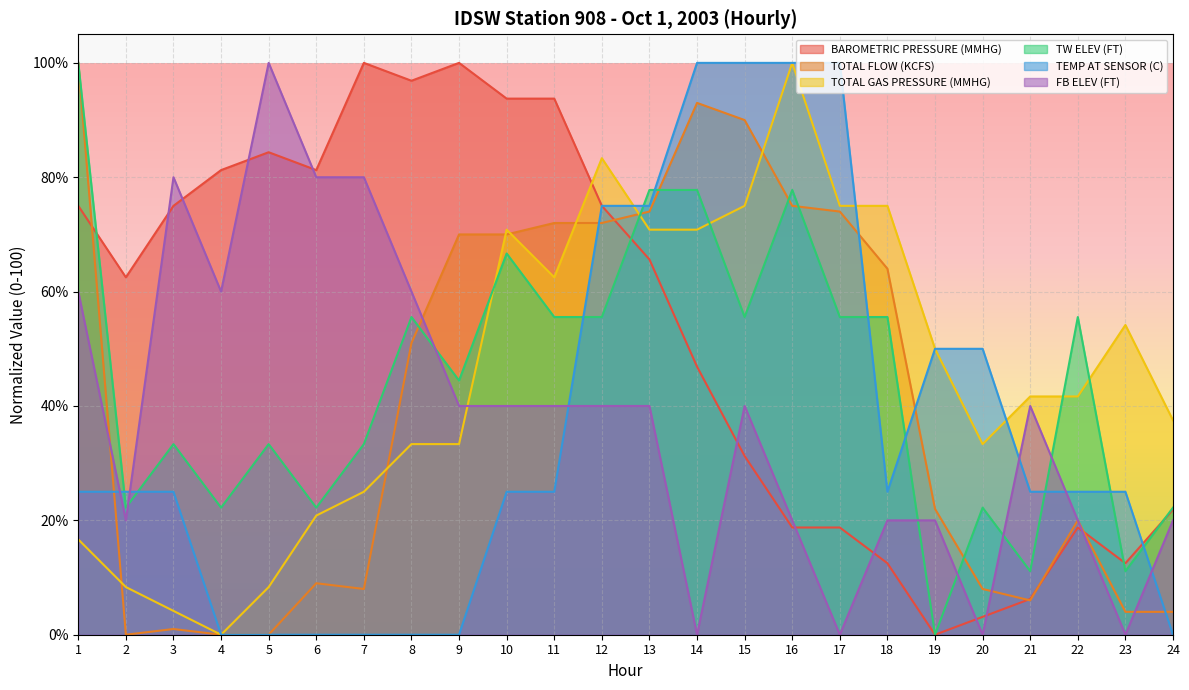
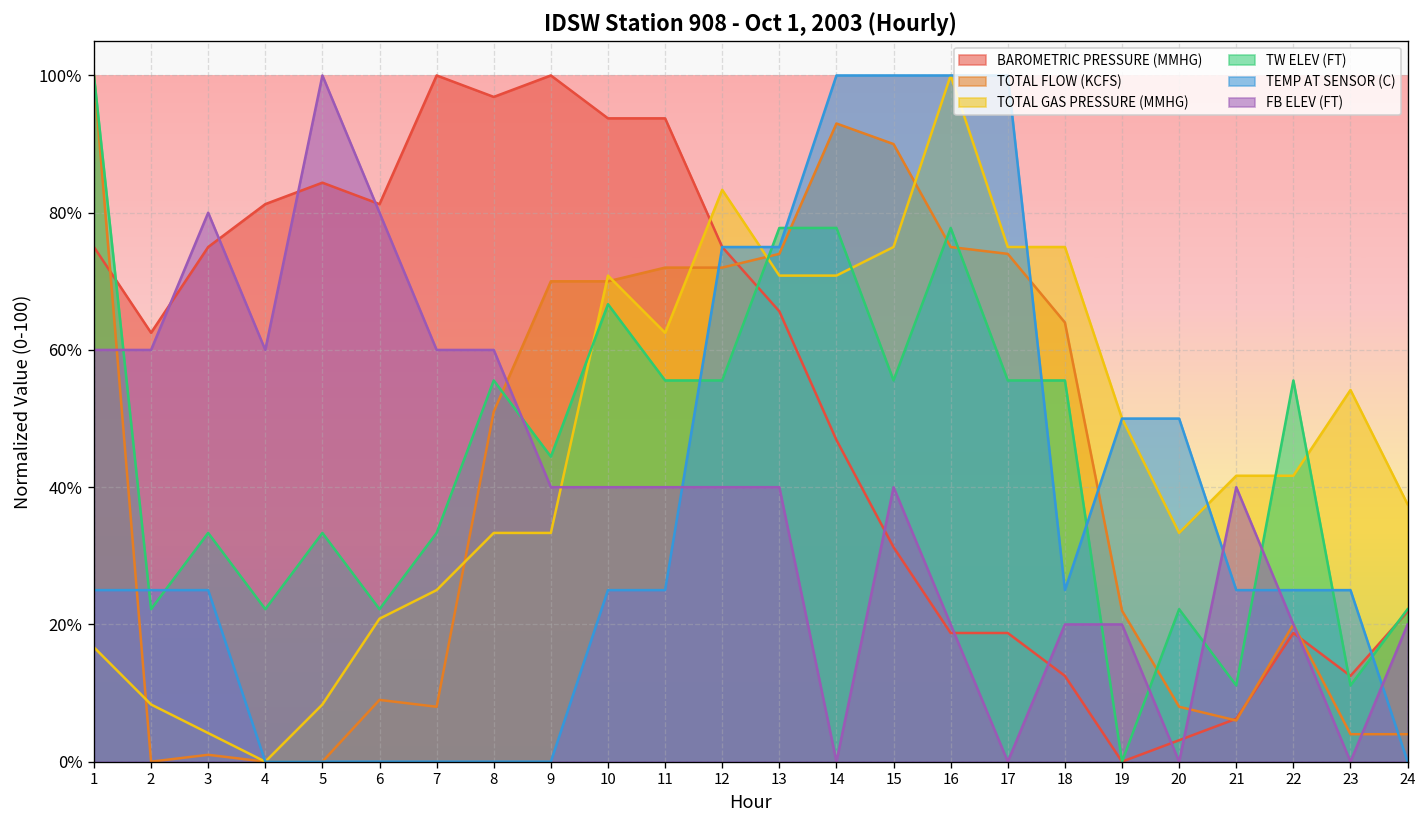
FB ELEV (FT), 2: 20% -> 60%
FB ELEV (FT), 7: 80% -> 60%
